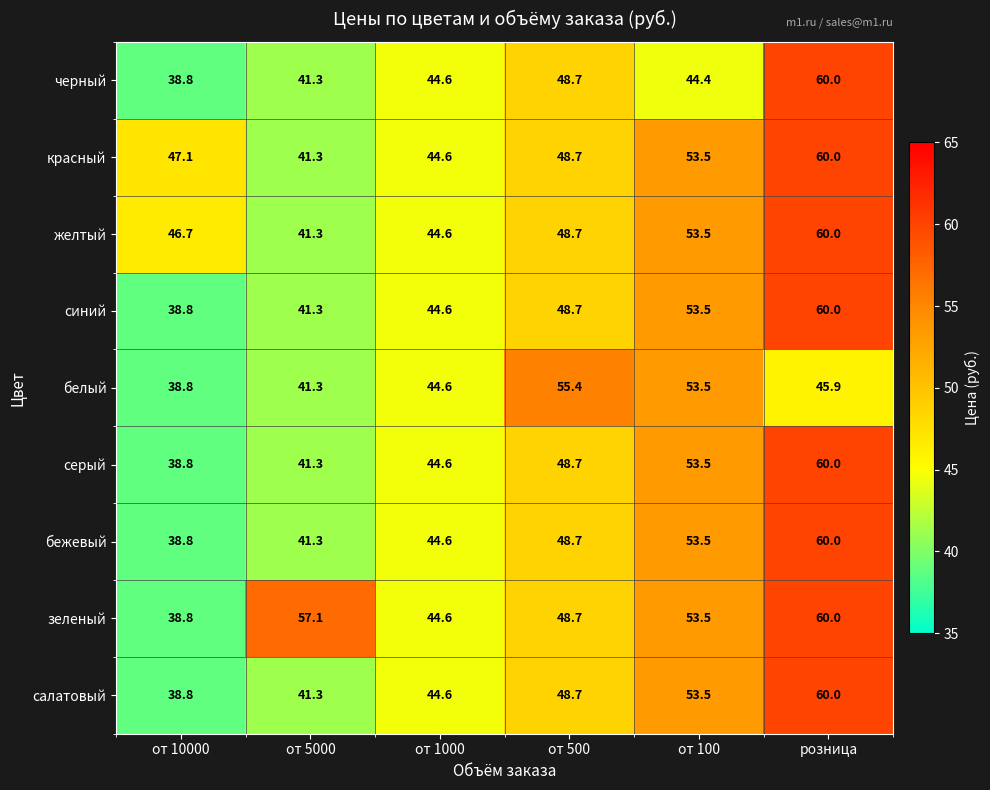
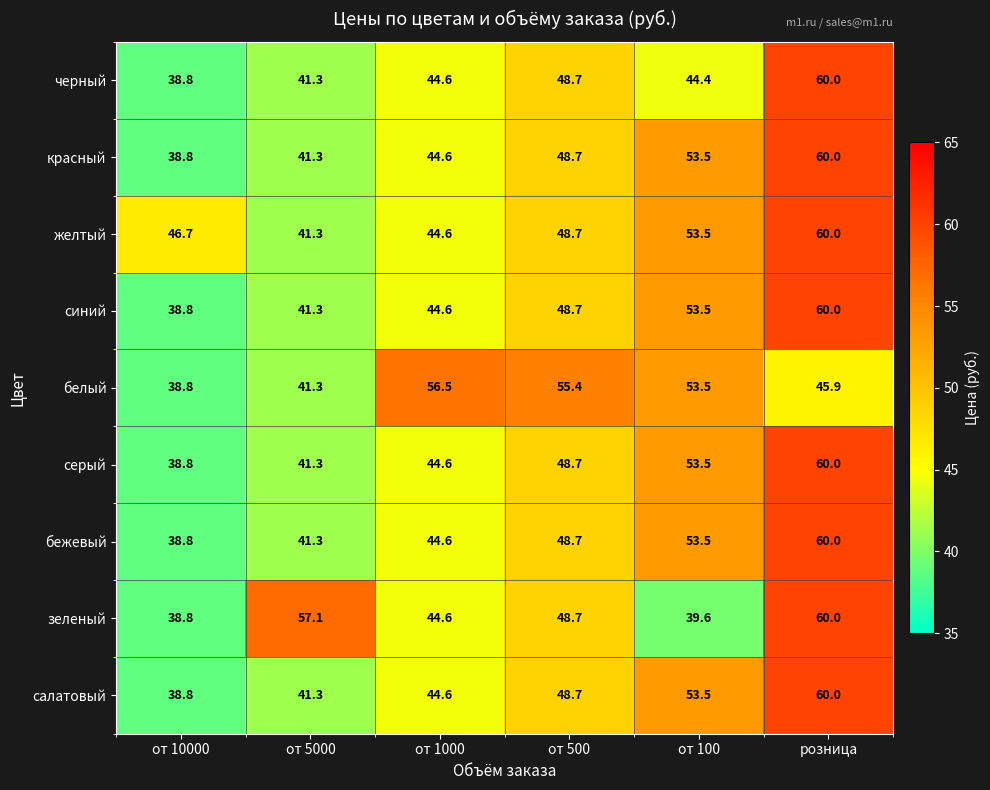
красный, от 10000: 47.1 -> 38.8
белый, от 1000: 44.6 -> 56.5
зеленый, от 100: 53.5 -> 39.6
